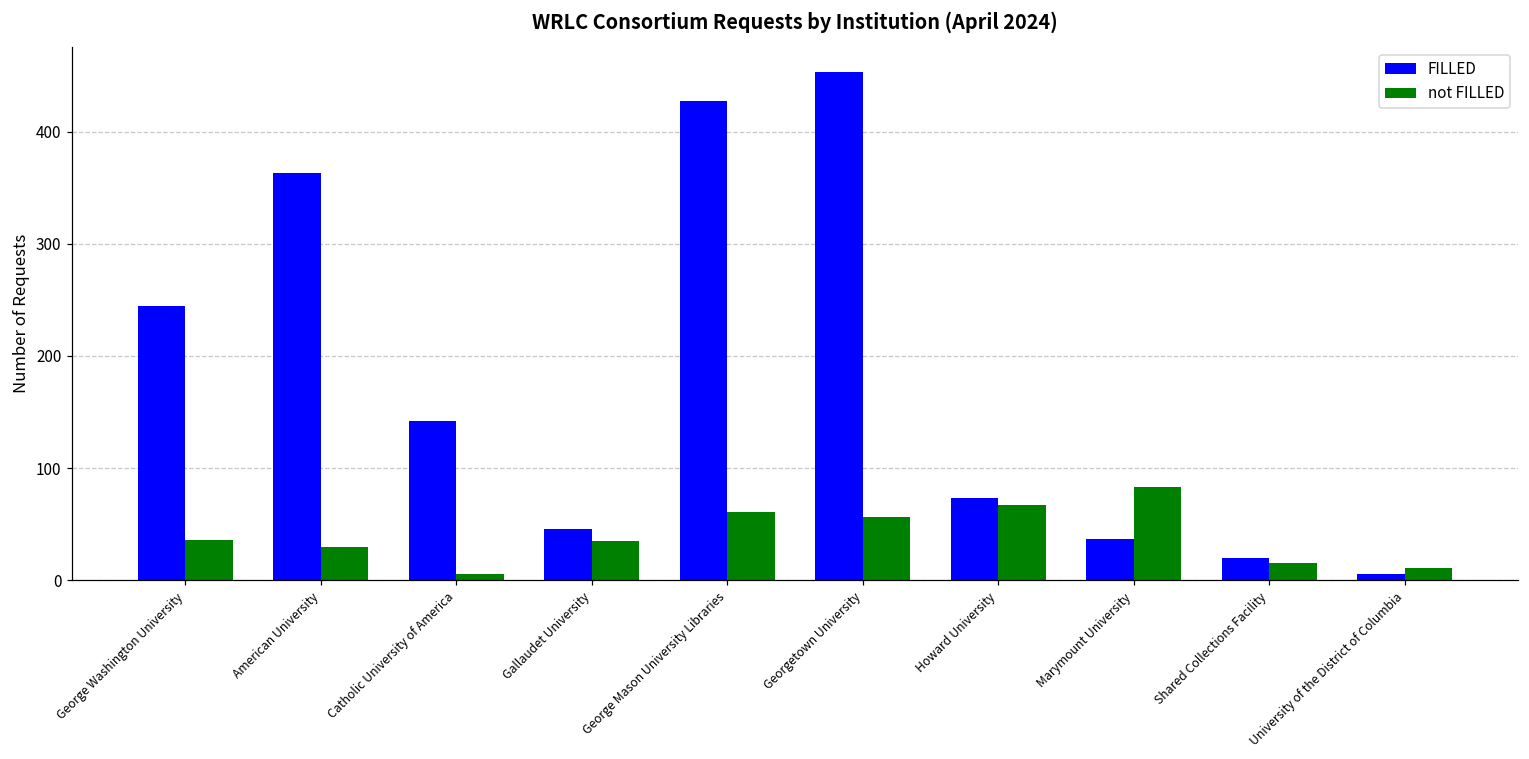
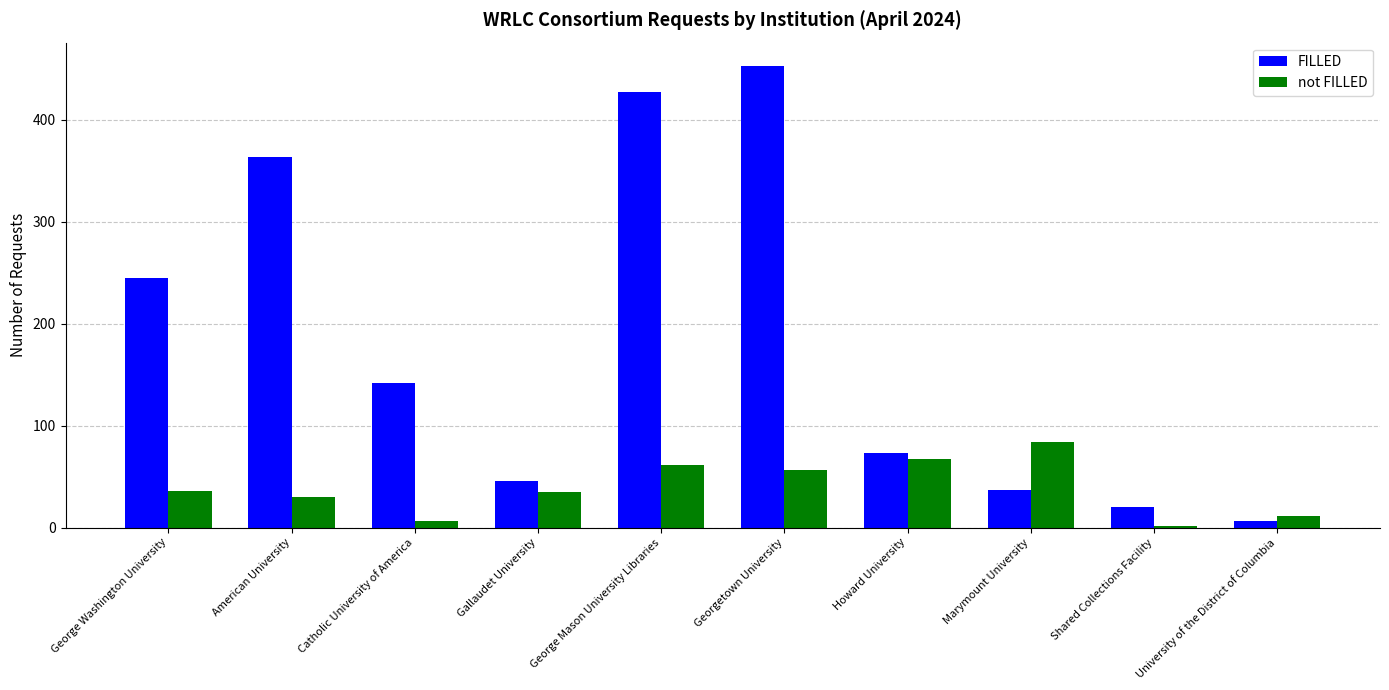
not FILLED, Shared Collections Facility: 16 -> 1
